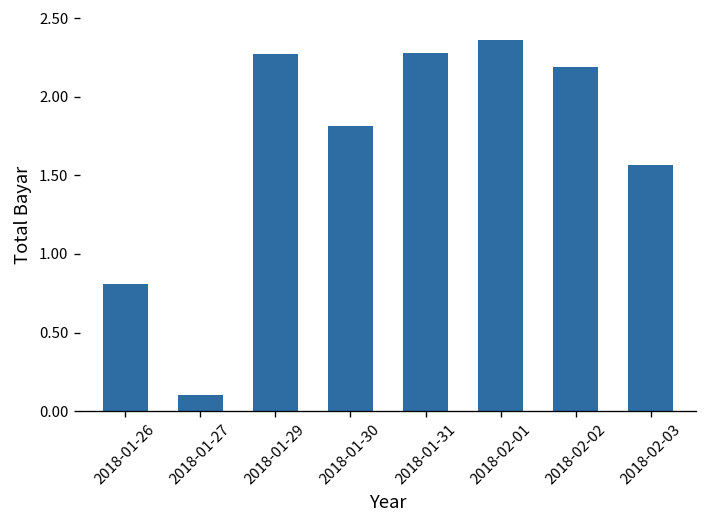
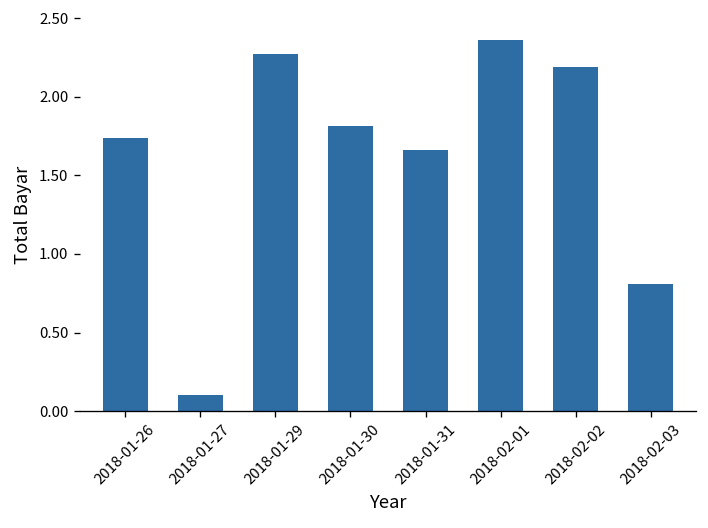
2018-01-26: 0.81 -> 1.74
2018-01-31: 2.28 -> 1.66
2018-02-03: 1.57 -> 0.81
